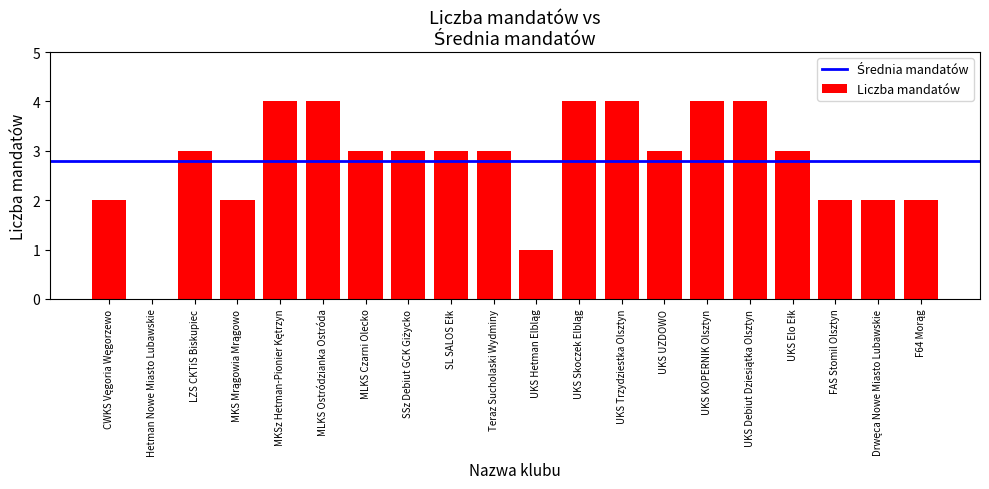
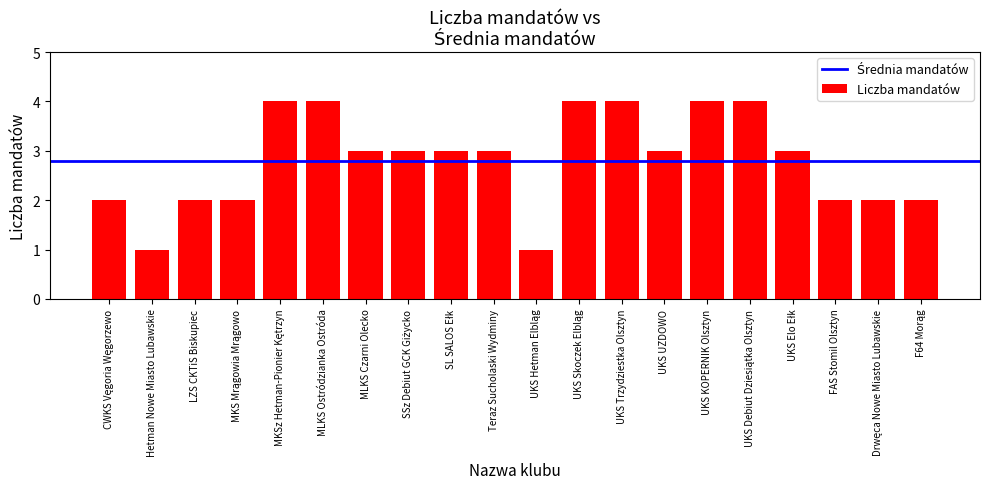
Hetman Nowe Miasto Lubawskie: 0 -> 1
LZS CKTiS Biskupiec: 3 -> 2
